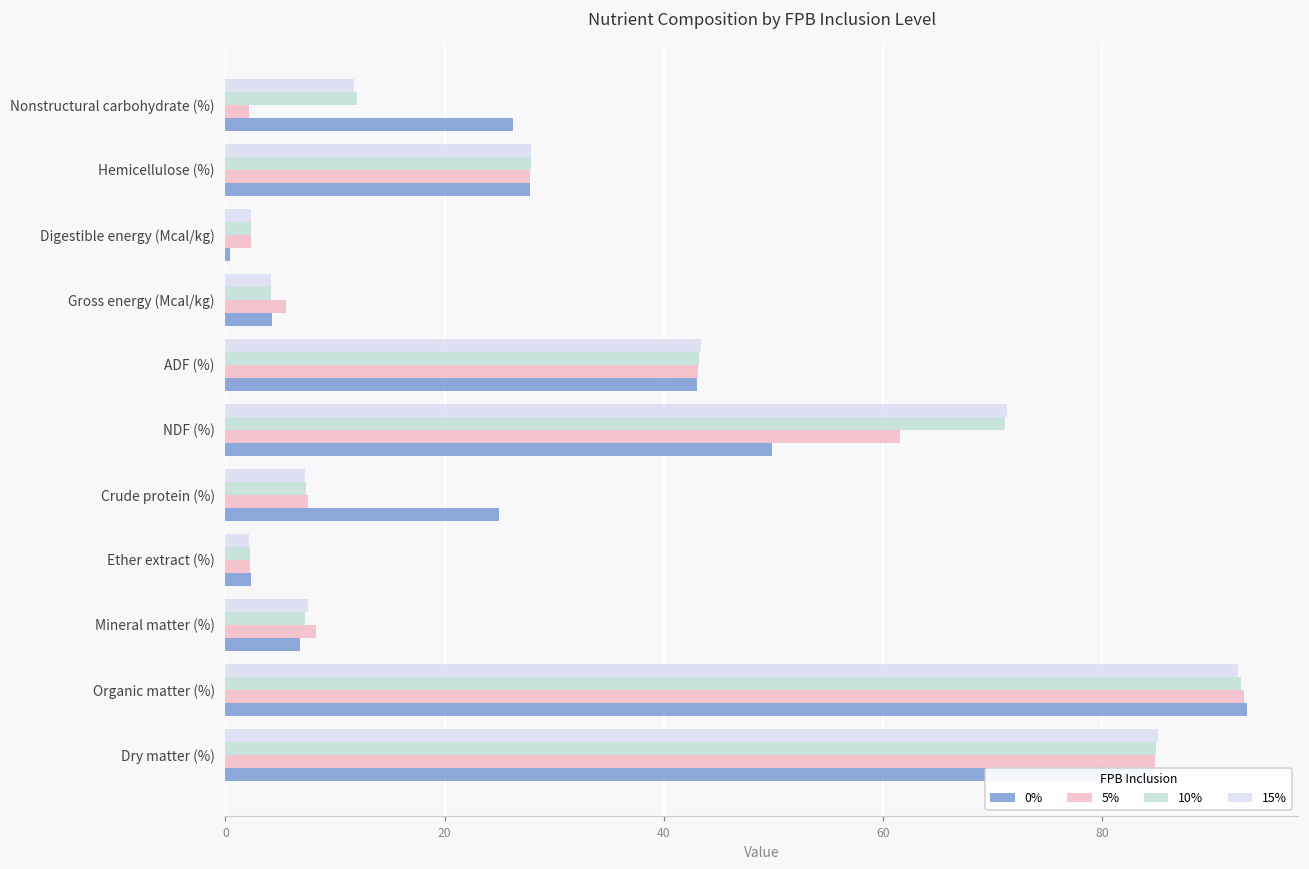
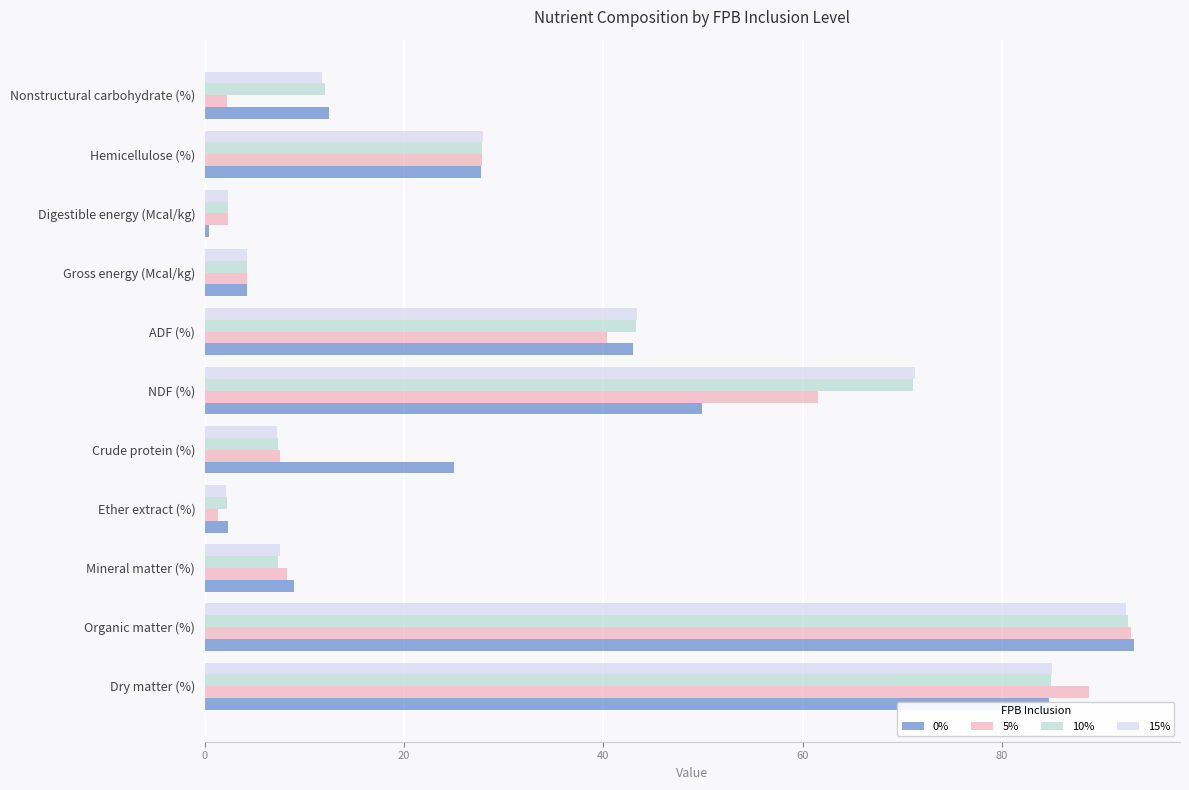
0%, Nonstructural carbohydrate (%): 26 -> 12
5%, Gross energy (Mcal/kg): 5 -> 4
5%, ADF (%): 43 -> 40
5%, Ether extract (%): 2 -> 1
0%, Mineral matter (%): 7 -> 9
5%, Dry matter (%): 85 -> 89
